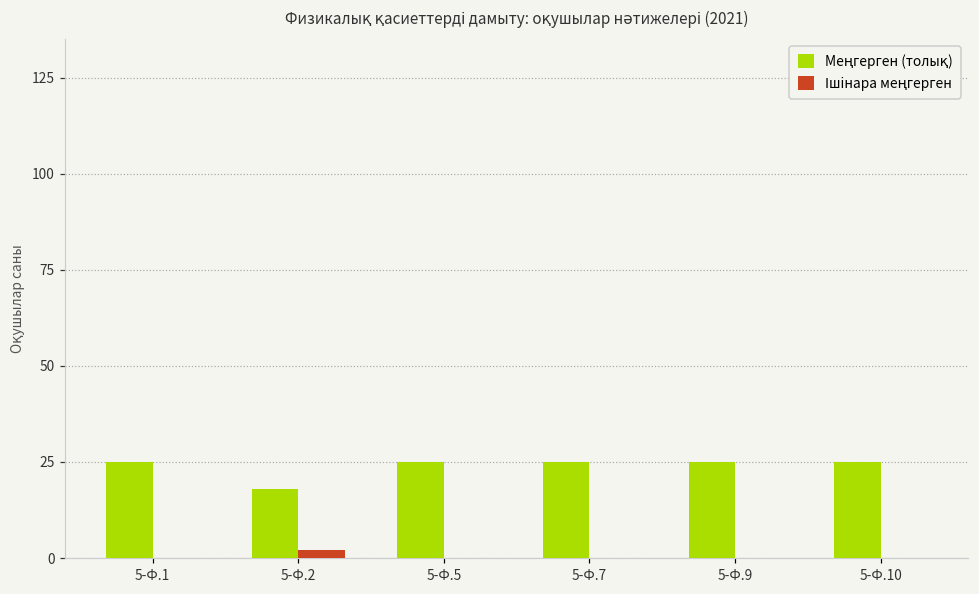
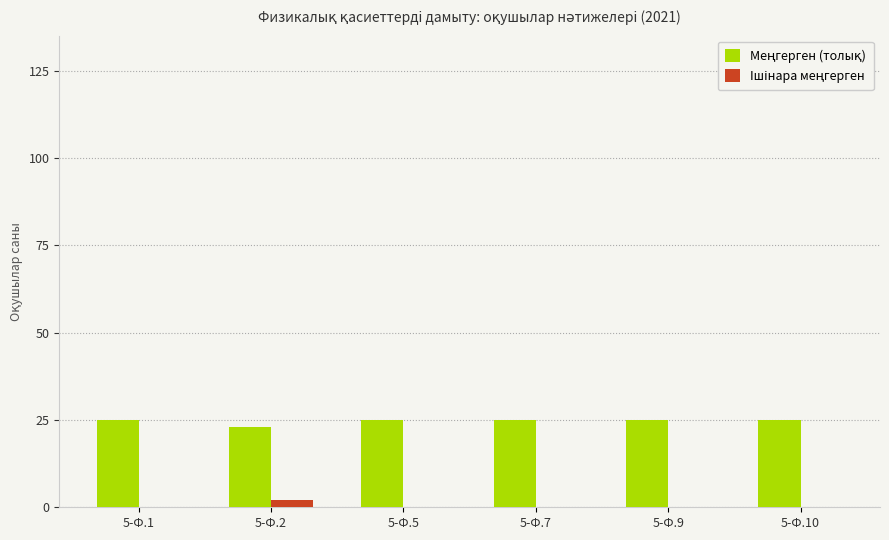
Меңгерген (толық), 5-Ф.2: 18 -> 23
